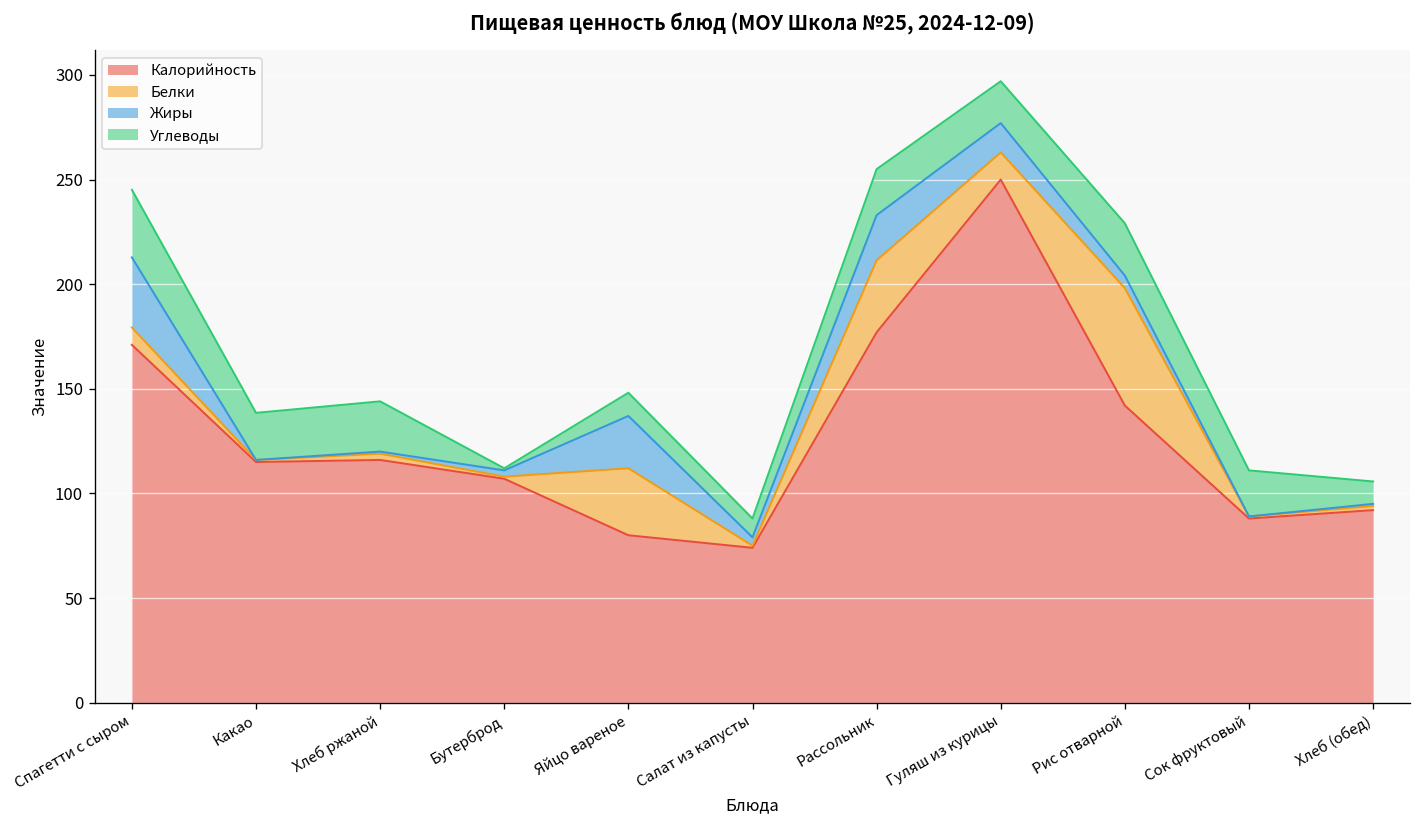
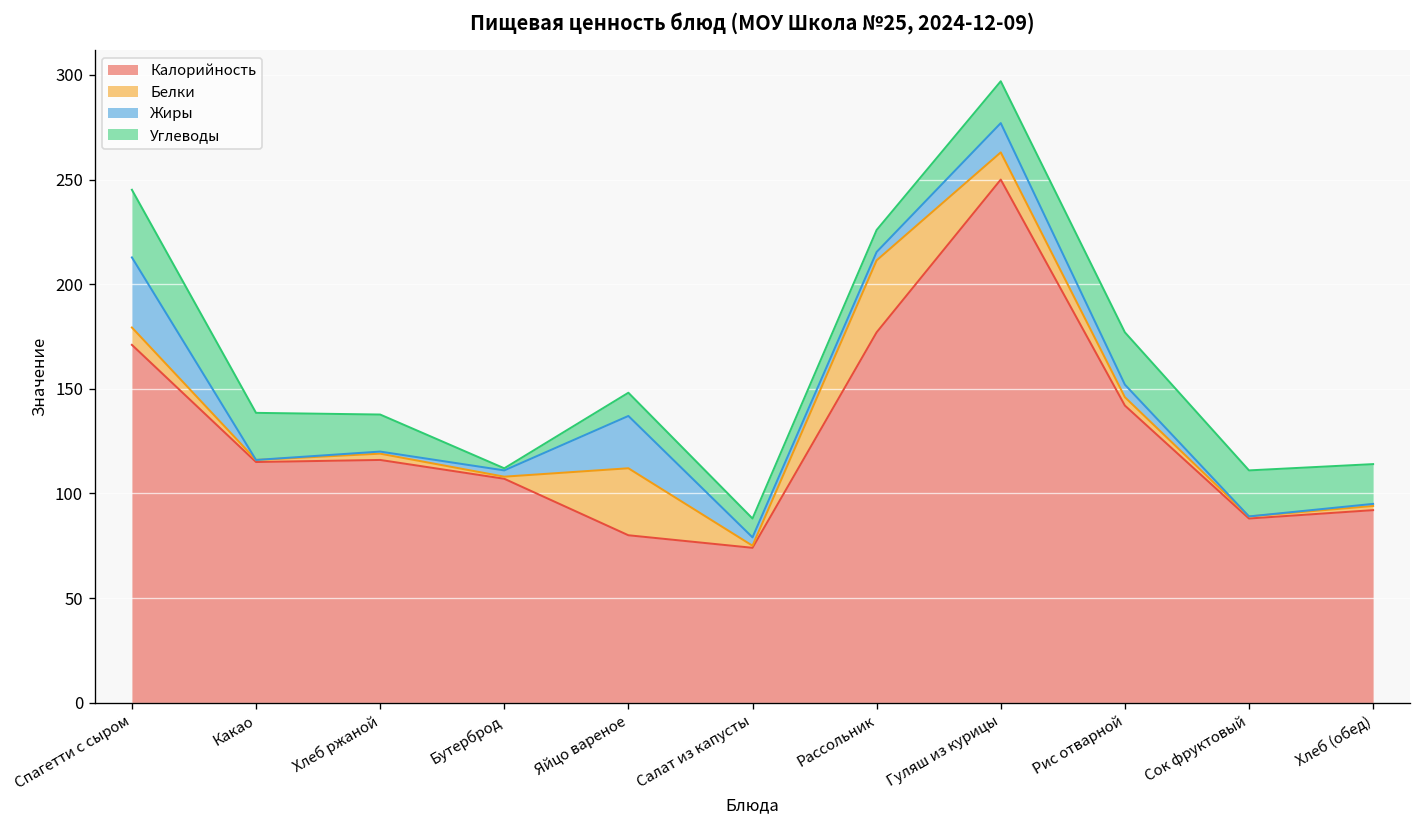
Углеводы, Хлеб ржаной: 24 -> 18
Жиры, Рассольник: 22 -> 4
Углеводы, Рассольник: 22 -> 11
Белки, Рис отварной: 56 -> 4
Углеводы, Хлеб (обед): 11 -> 19
